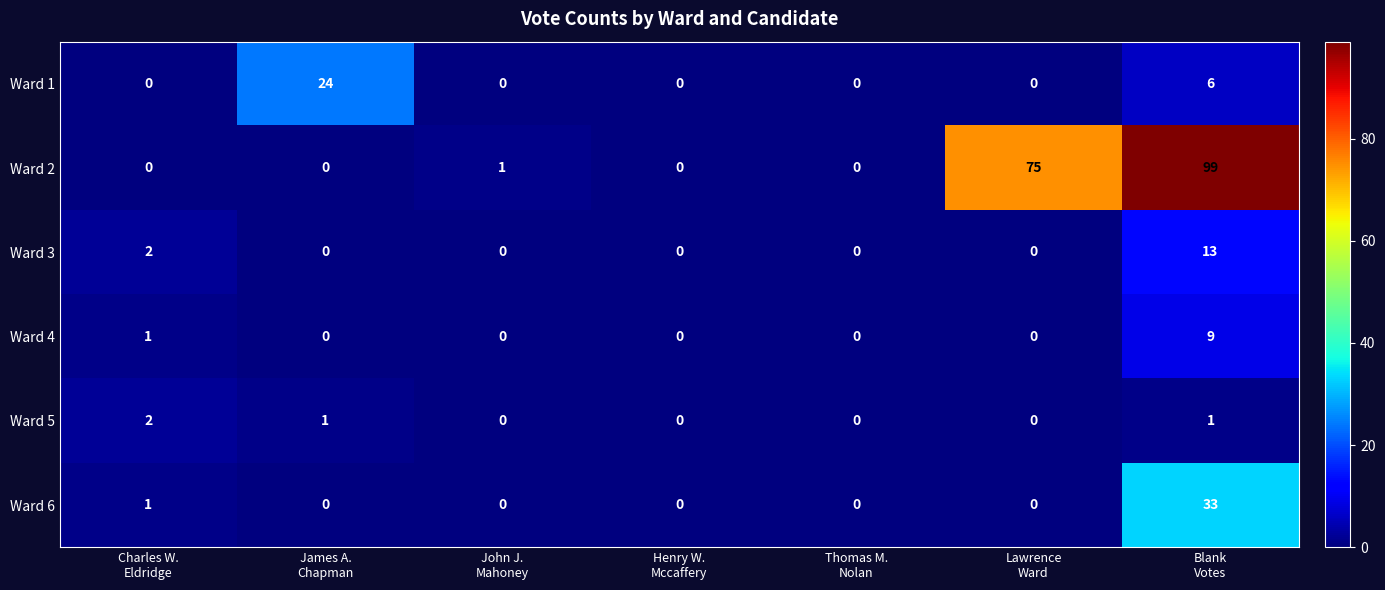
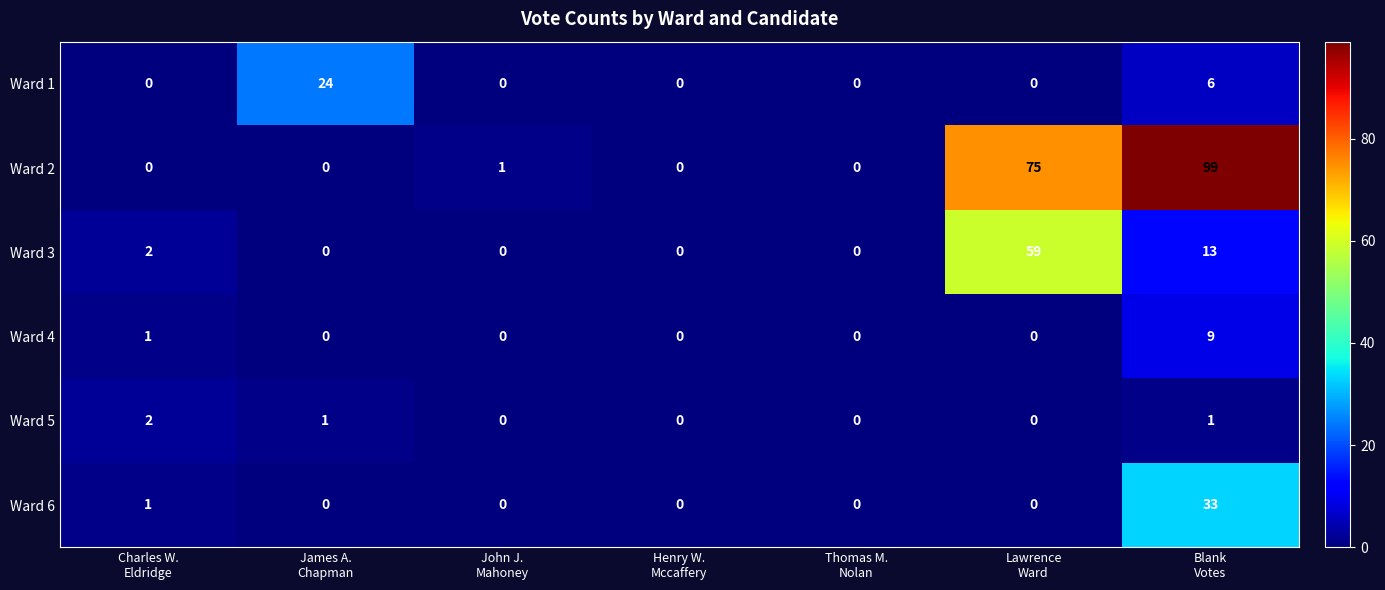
Ward 3, Lawrence Ward: 0 -> 59
